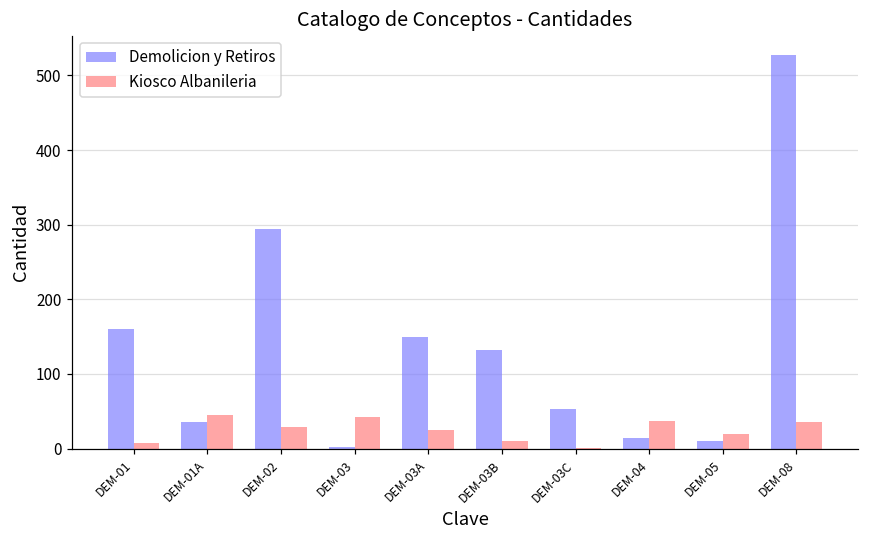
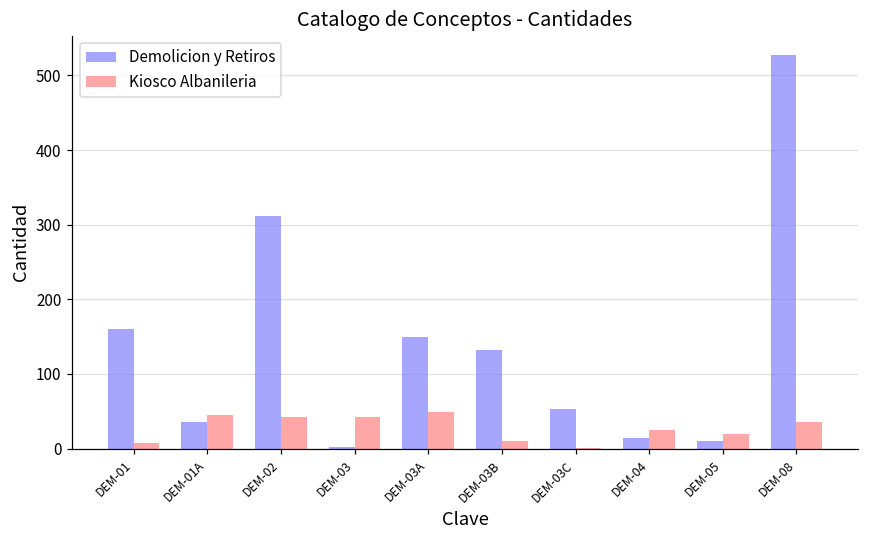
Demolicion y Retiros, DEM-02: 290 -> 310
Kiosco Albanileria, DEM-02: 30 -> 40
Kiosco Albanileria, DEM-03A: 30 -> 50
Kiosco Albanileria, DEM-04: 40 -> 30
